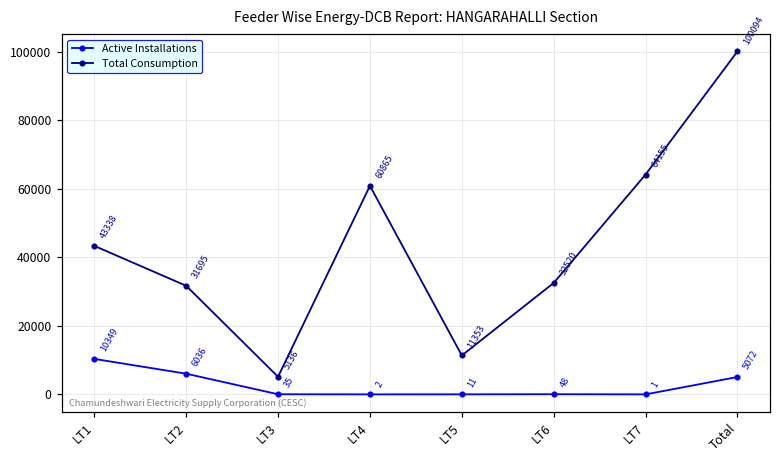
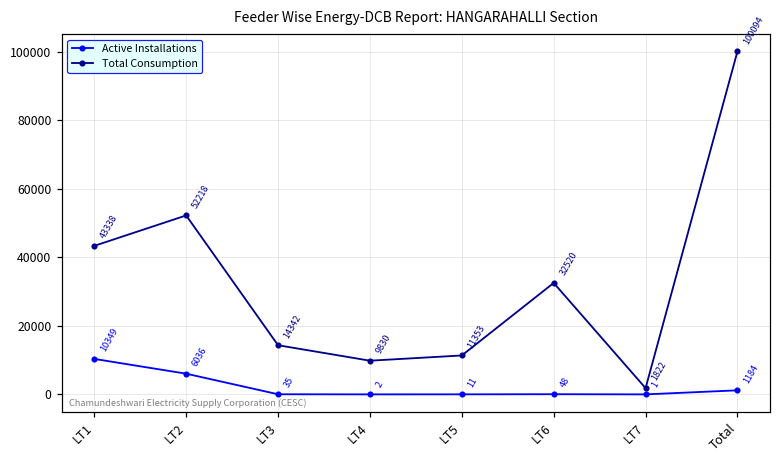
Total Consumption, LT2: 31695 -> 52218
Total Consumption, LT3: 5136 -> 14342
Total Consumption, LT4: 60865 -> 9830
Total Consumption, LT7: 64155 -> 1822
Active Installations, Total: 5072 -> 1184
